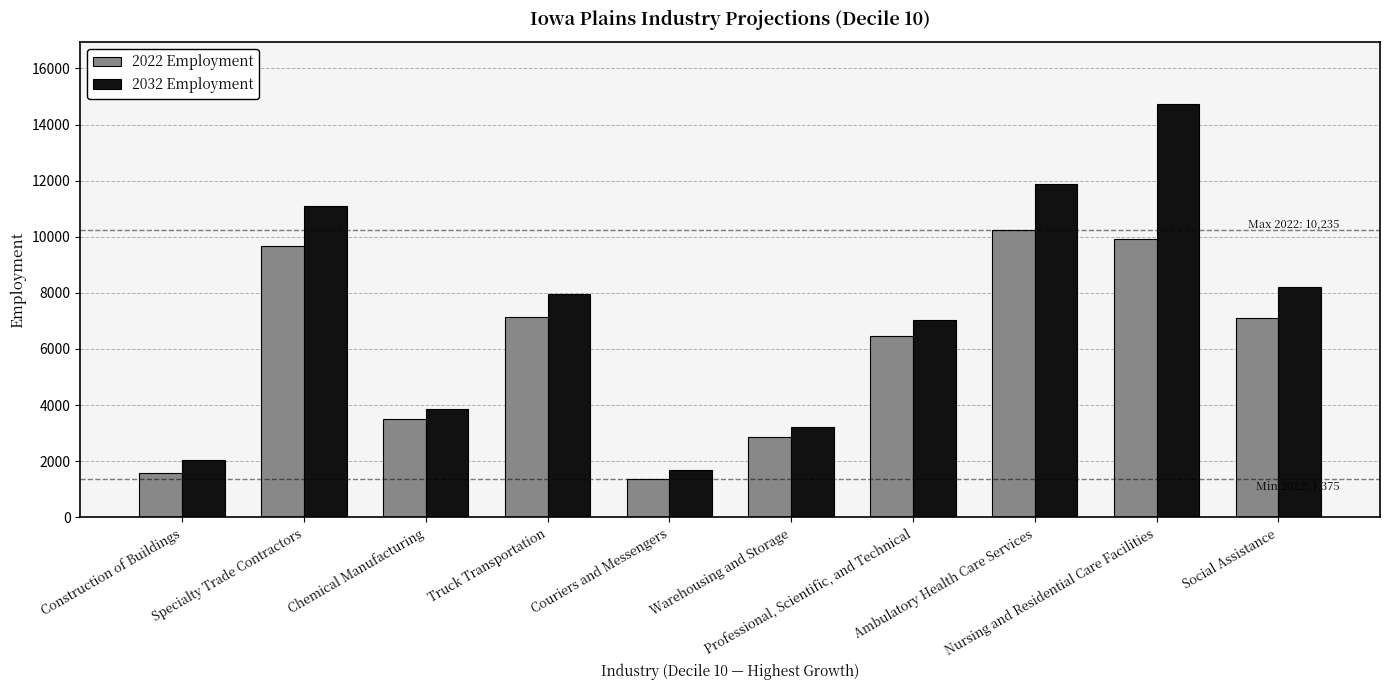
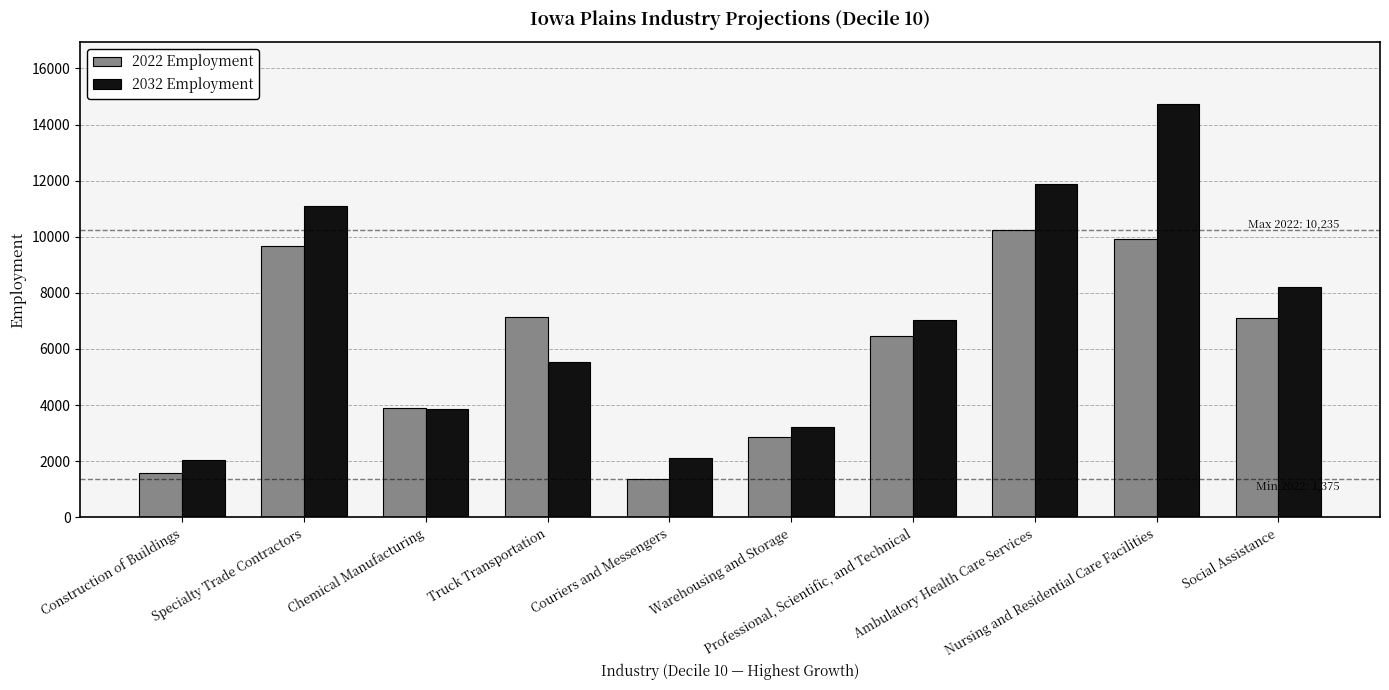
2022 Employment, Chemical Manufacturing: 3500 -> 3900
2032 Employment, Truck Transportation: 8000 -> 5500
2032 Employment, Couriers and Messengers: 1700 -> 2100
